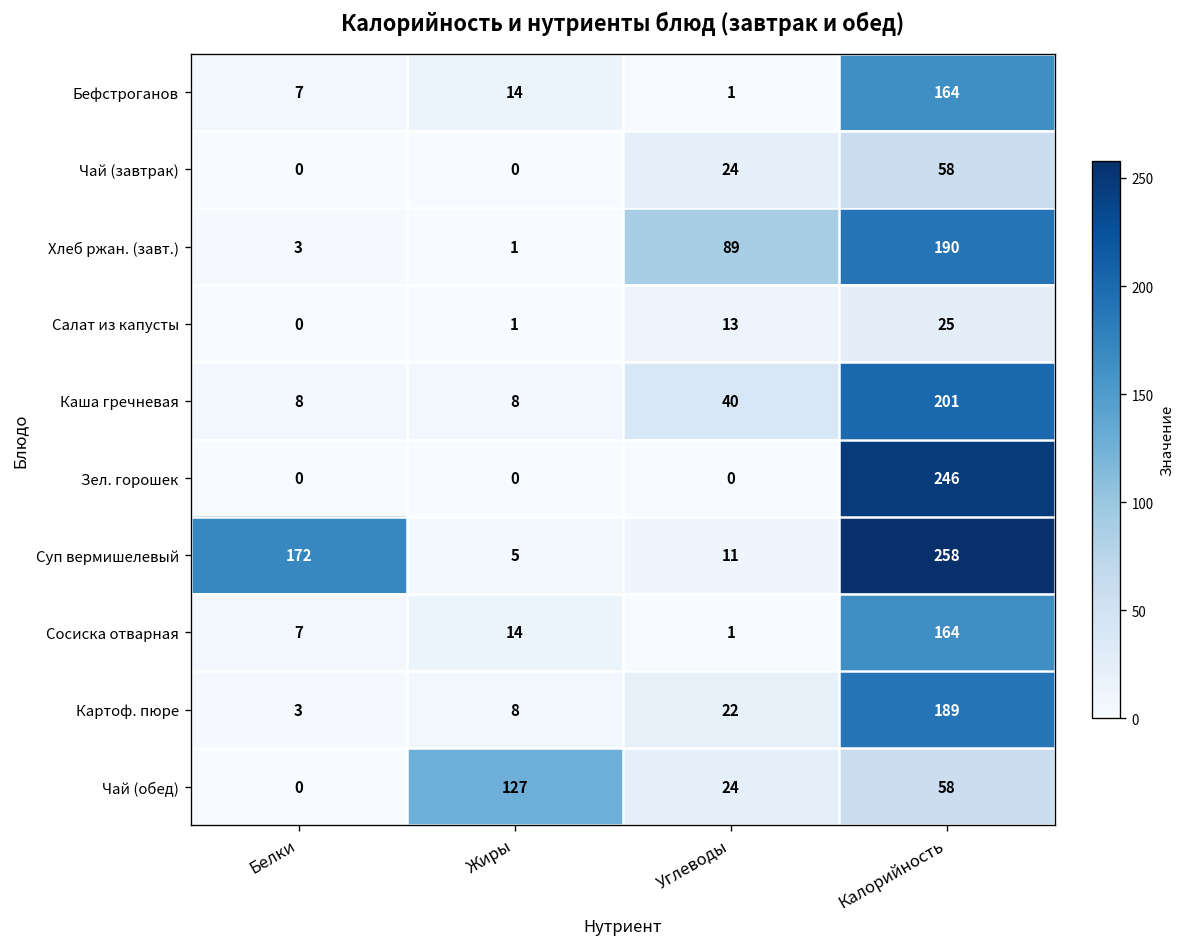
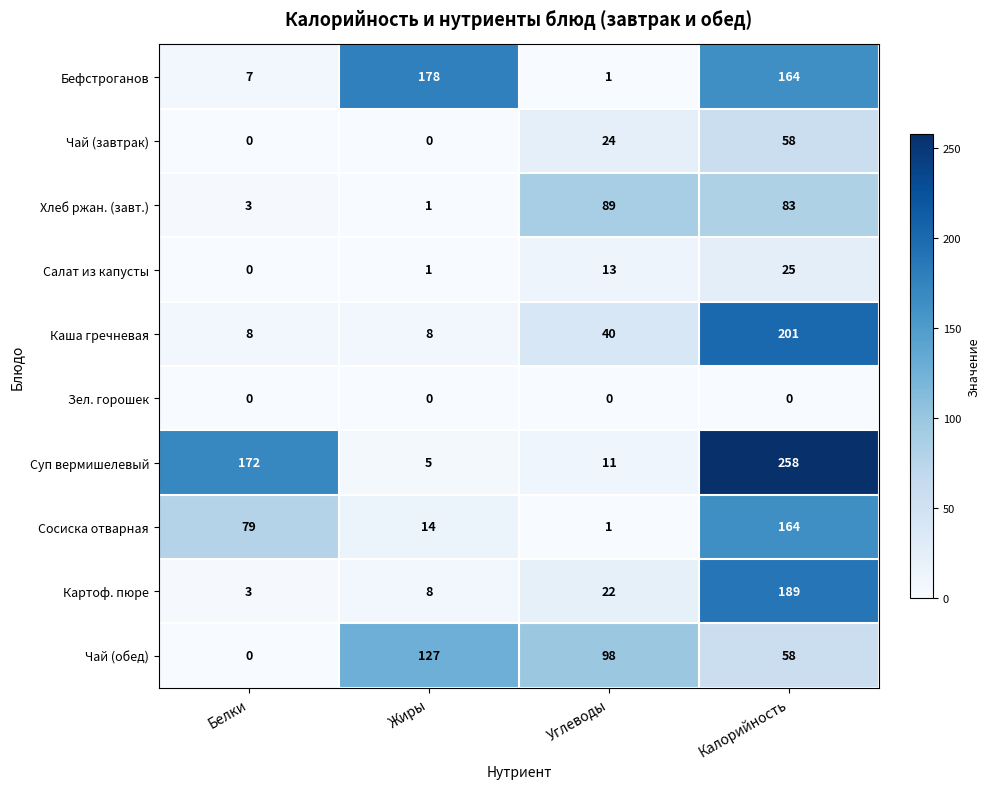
Бефстроганов, Жиры: 14 -> 178
Хлеб ржан. (завт.), Калорийность: 190 -> 83
Зел. горошек, Калорийность: 246 -> 0
Сосиска отварная, Белки: 7 -> 79
Чай (обед), Углеводы: 24 -> 98
